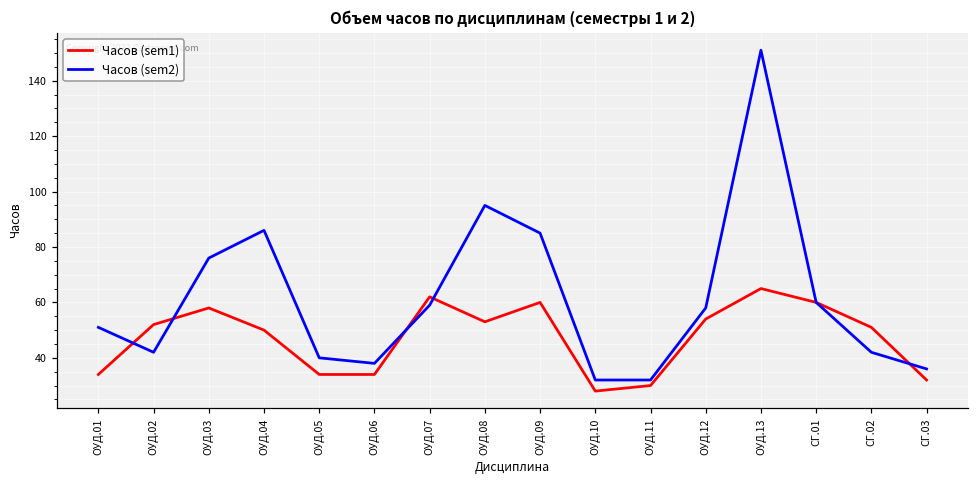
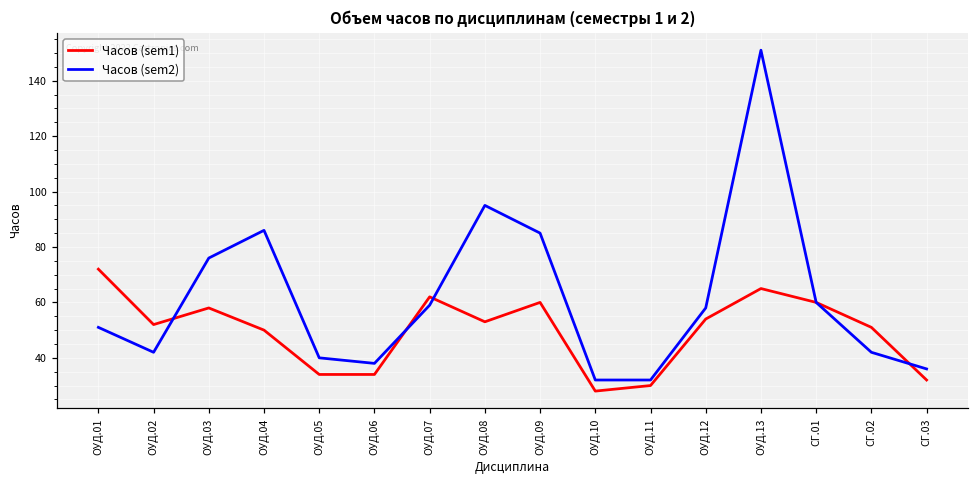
Часов (sem1), ОУД.01: 34 -> 72
